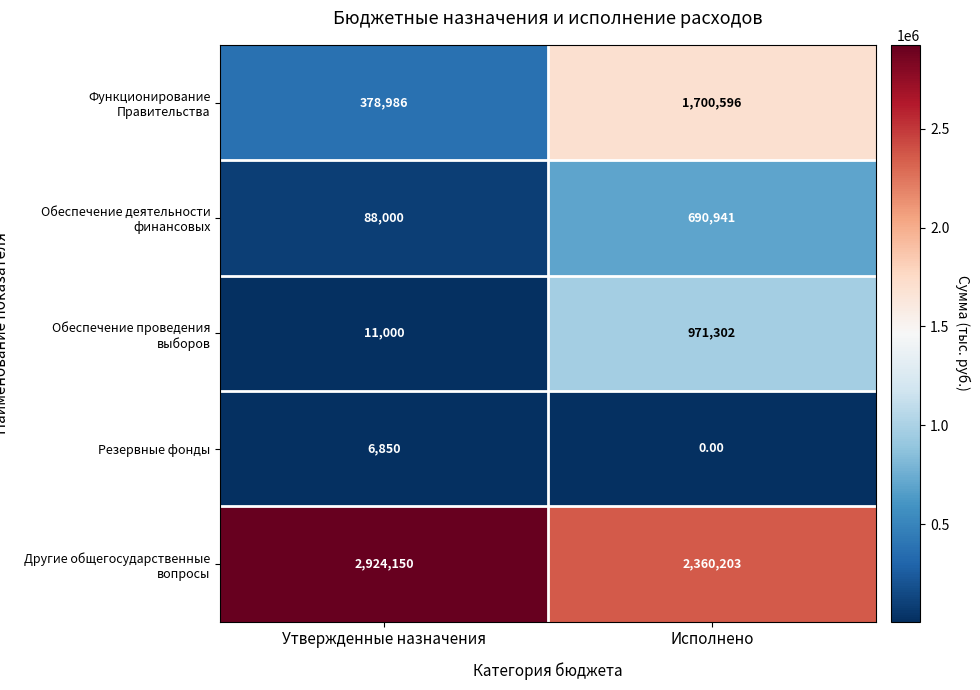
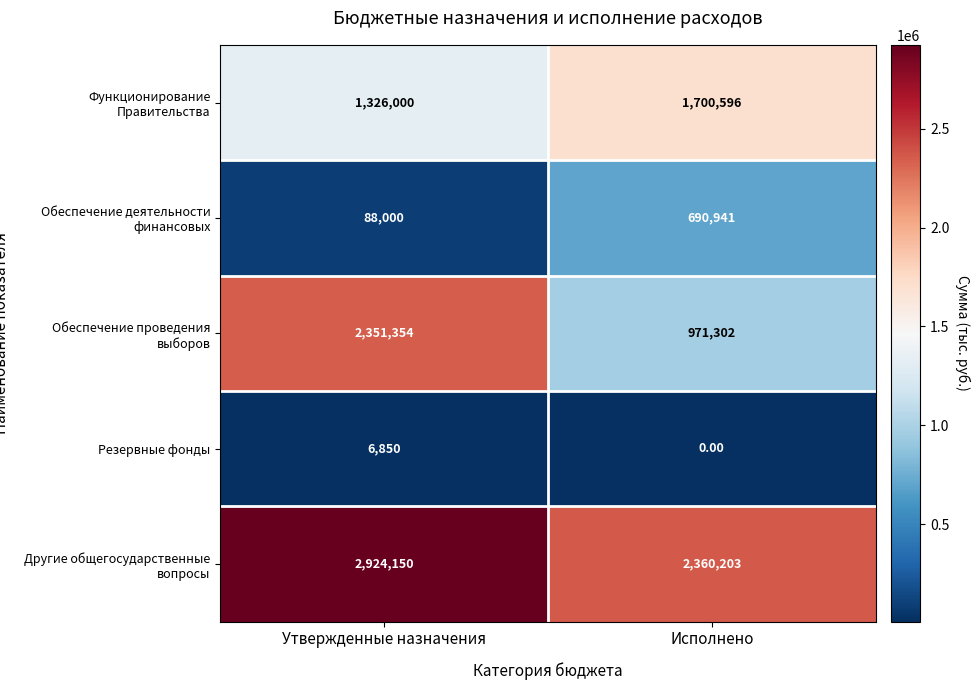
Функционирование Правительства, Утвержденные назначения: 378,986 -> 1,326,000
Обеспечение проведения выборов, Утвержденные назначения: 11,000 -> 2,351,354
